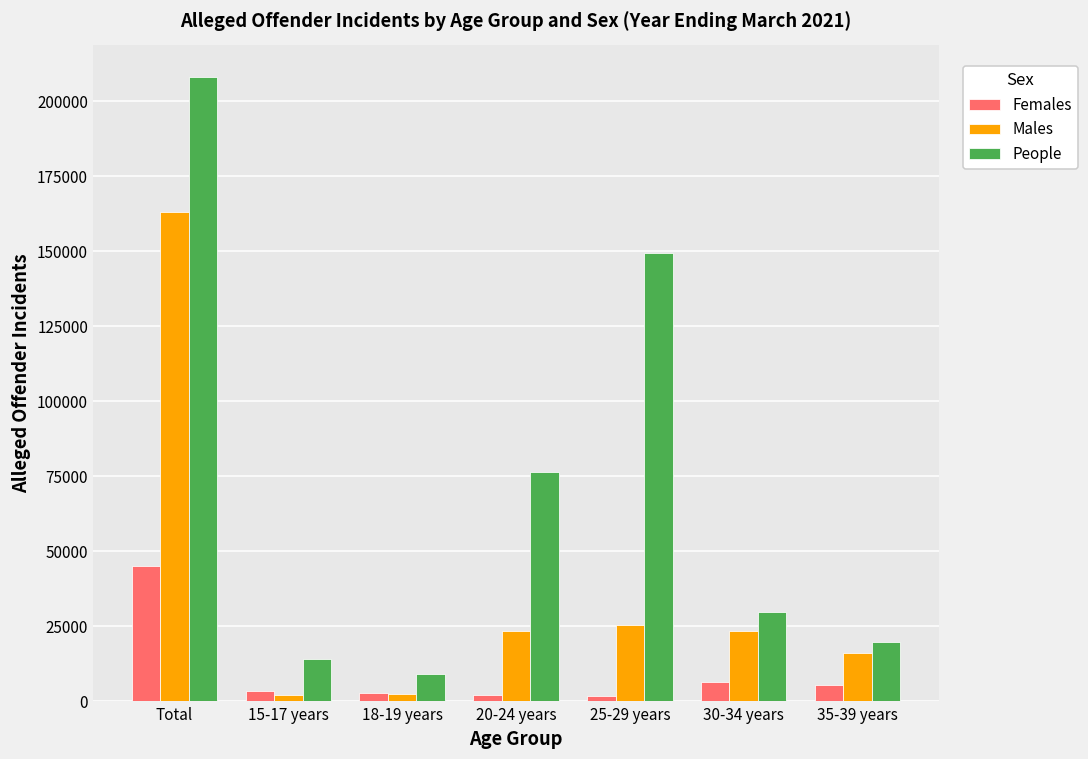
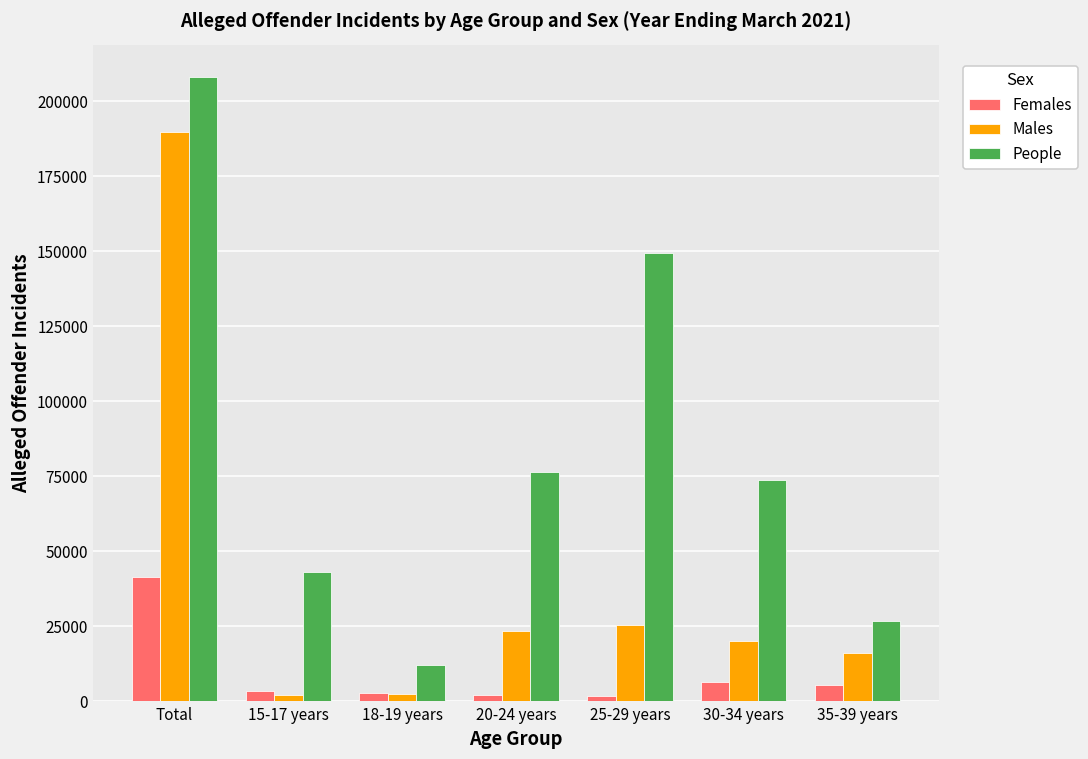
Females, Total: 45000 -> 42000
Males, Total: 163000 -> 190000
People, 15-17 years: 14000 -> 43000
People, 18-19 years: 9000 -> 12000
Males, 30-34 years: 23000 -> 20000
People, 30-34 years: 30000 -> 74000
People, 35-39 years: 20000 -> 27000
